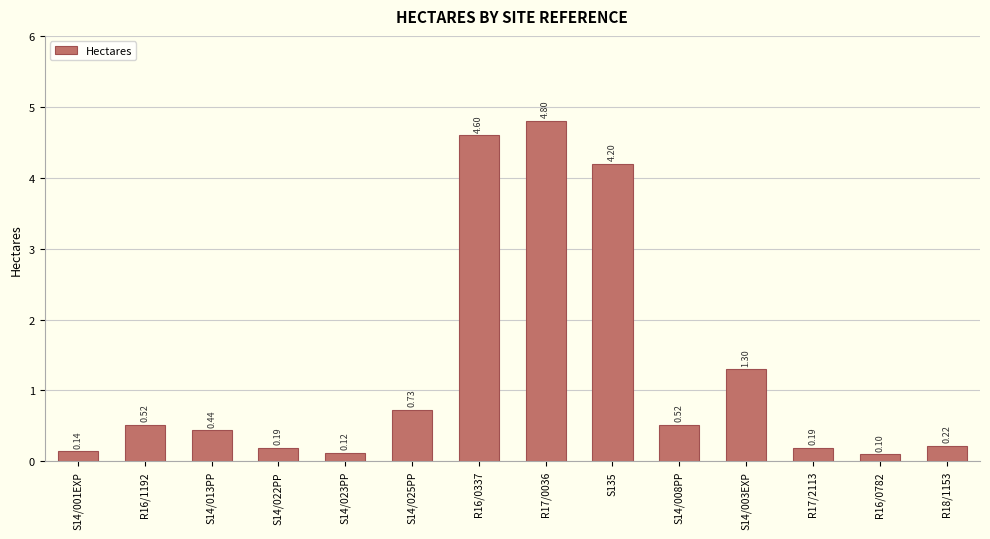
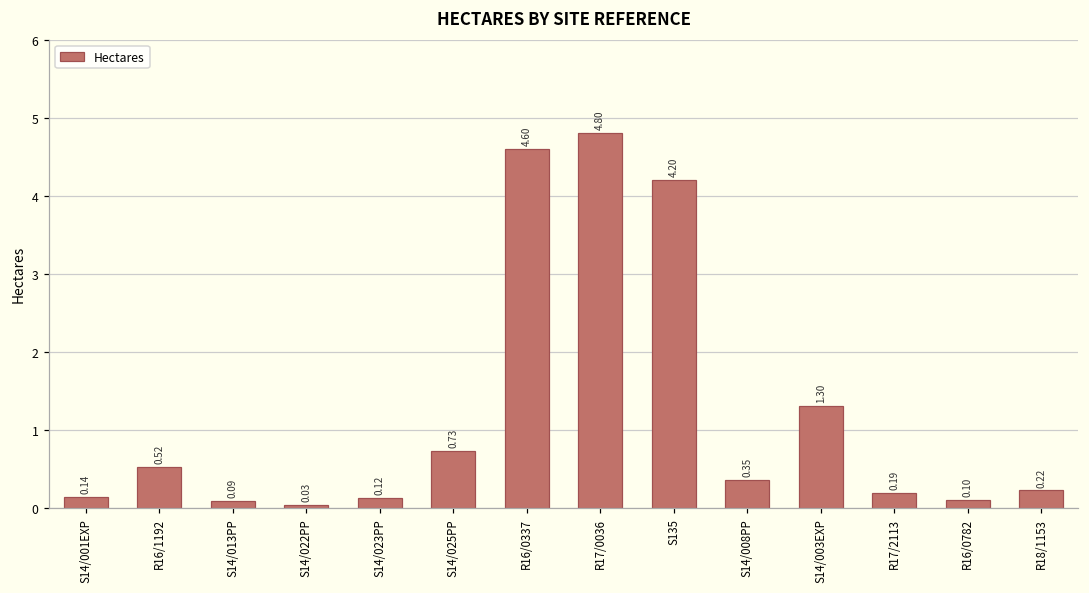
S14/013PP: 0.44 -> 0.09
S14/022PP: 0.19 -> 0.03
S14/008PP: 0.52 -> 0.35
